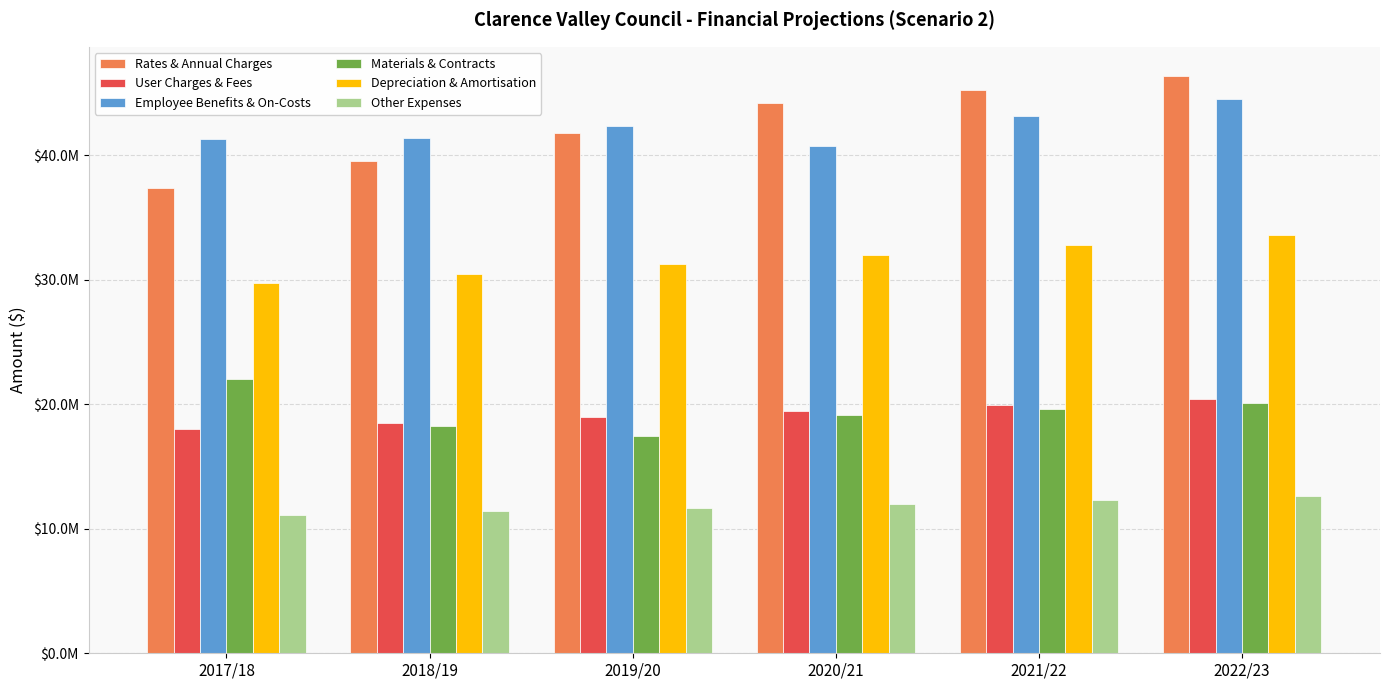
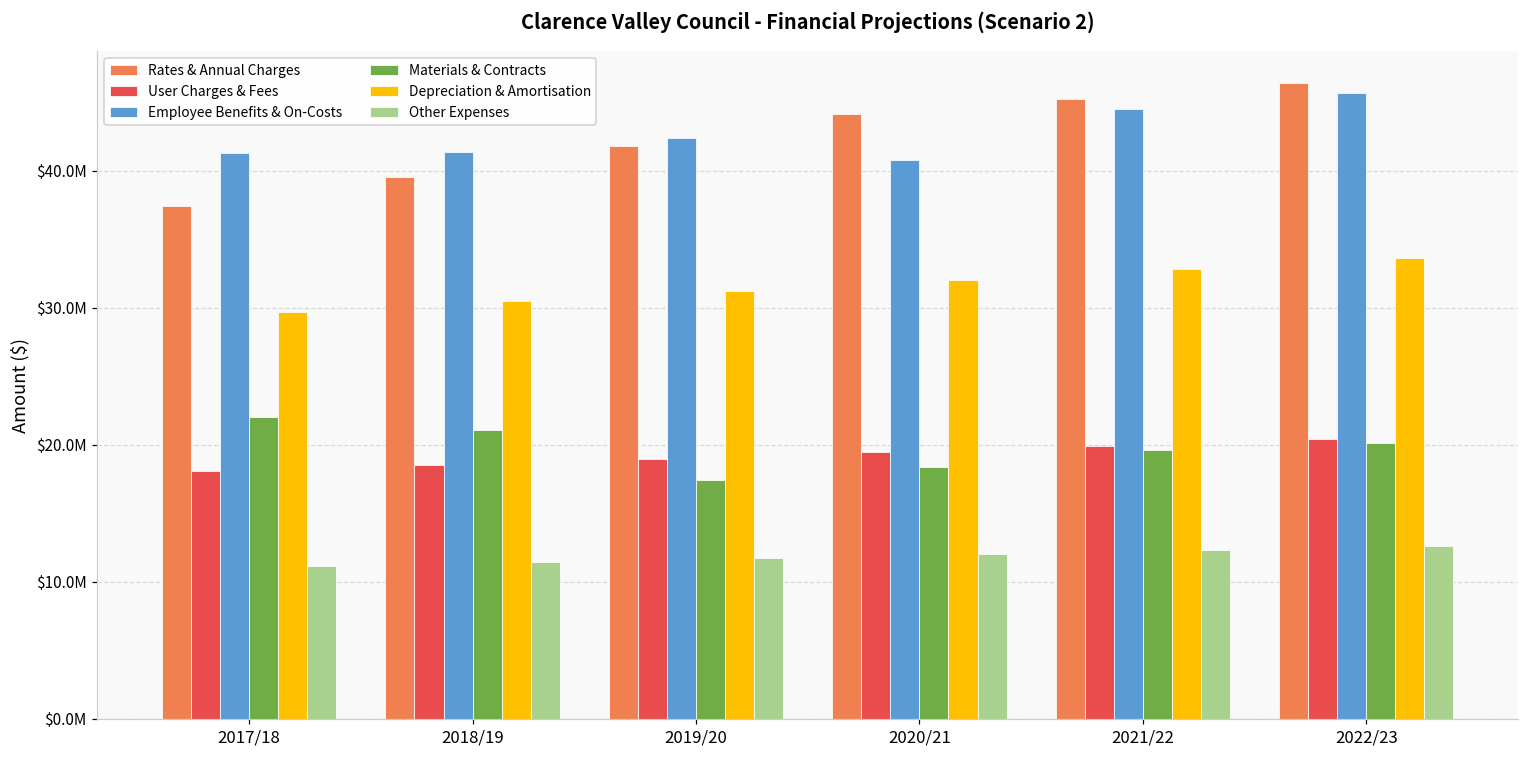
Materials & Contracts, 2018/19: $18200000 -> $21100000
Materials & Contracts, 2020/21: $19200000 -> $18400000
Employee Benefits & On-Costs, 2021/22: $43100000 -> $44500000
Employee Benefits & On-Costs, 2022/23: $44500000 -> $45600000
